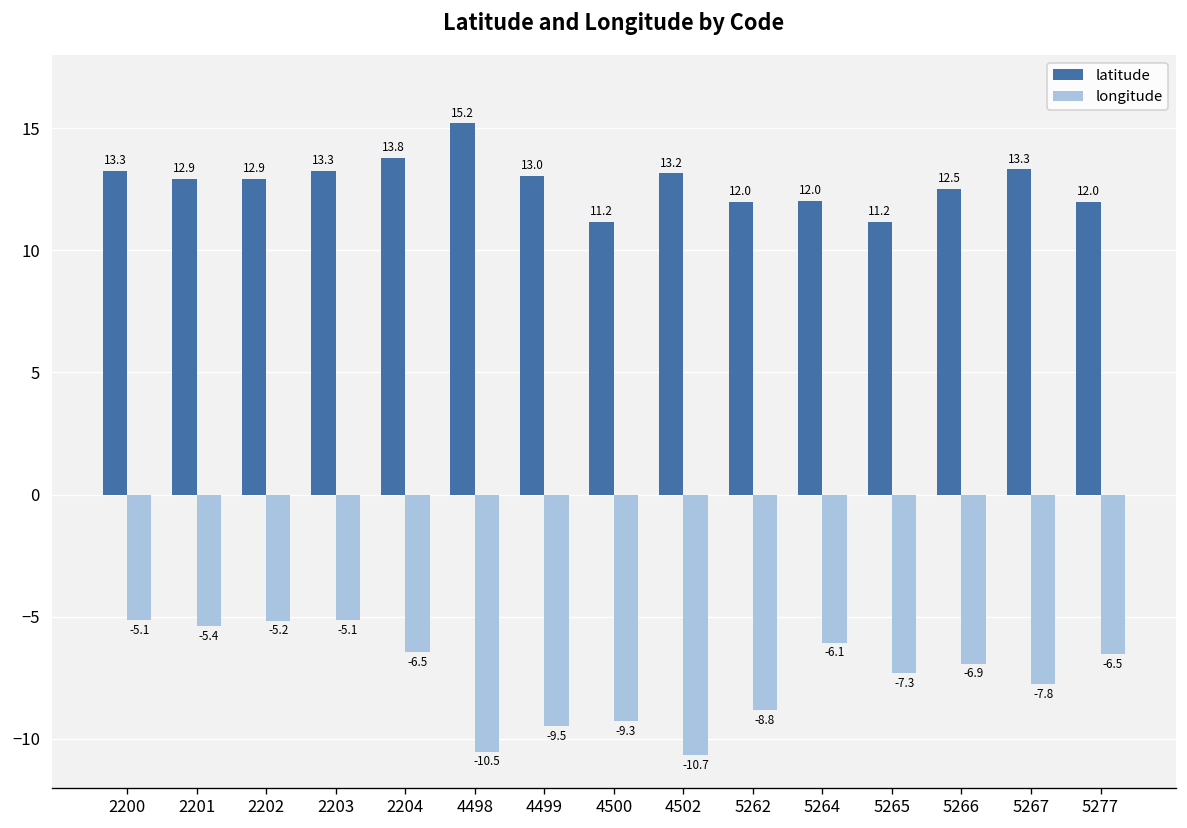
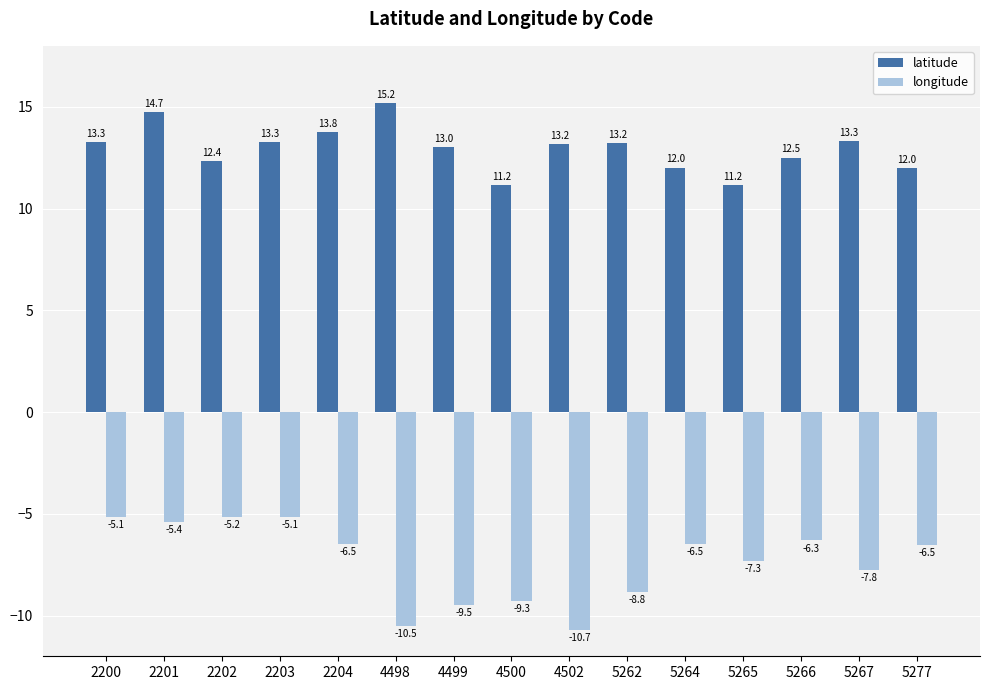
latitude, 2201: 12.9 -> 14.7
latitude, 2202: 12.9 -> 12.4
latitude, 5262: 12.0 -> 13.2
longitude, 5264: -6.1 -> -6.5
longitude, 5266: -6.9 -> -6.3
